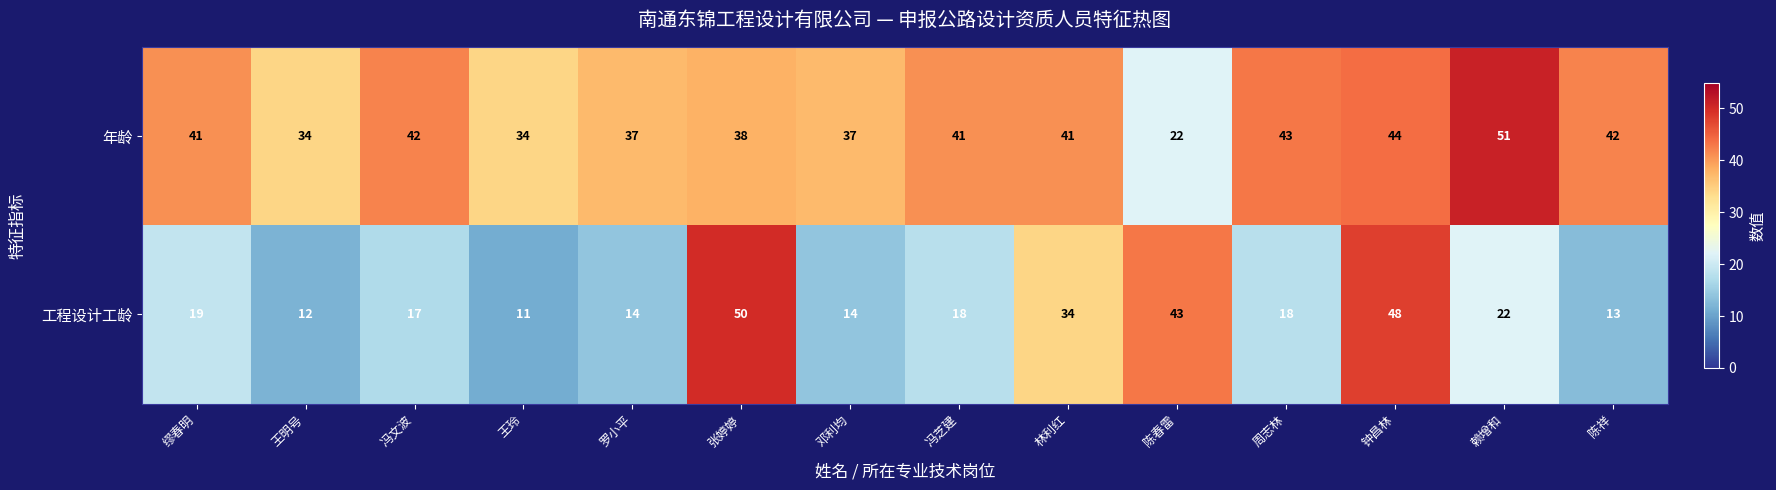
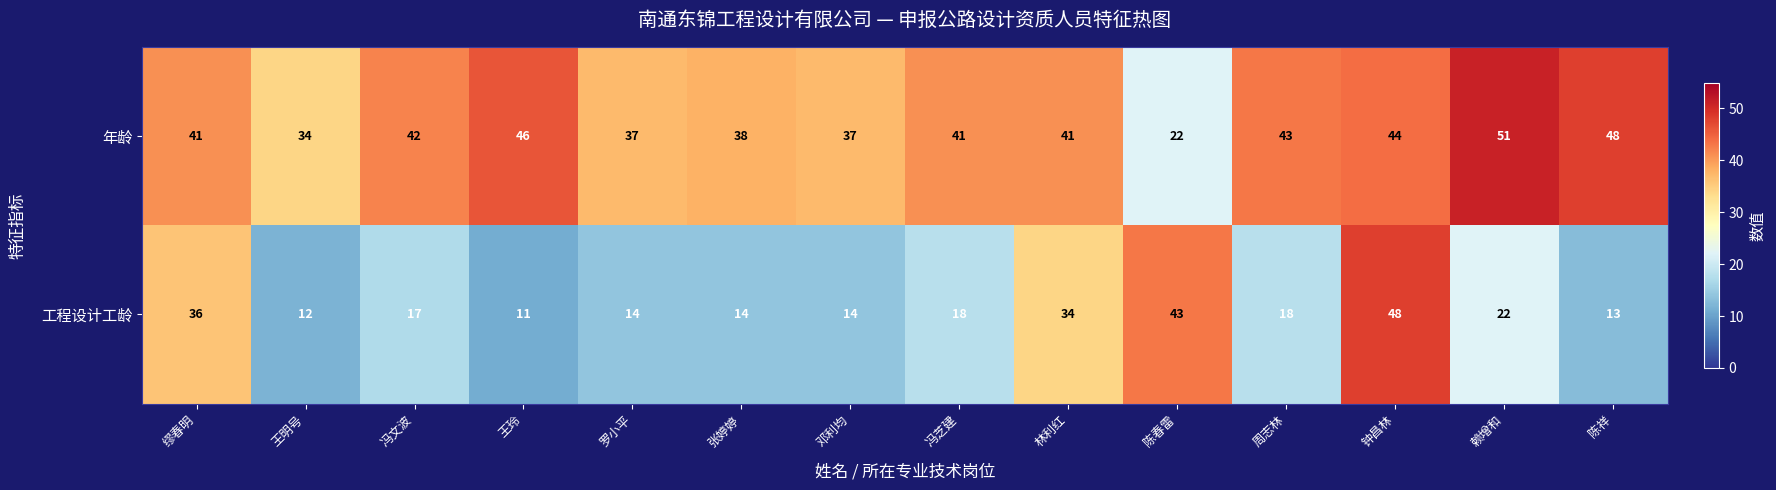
年龄, 王玲: 34 -> 46
年龄, 陈祥: 42 -> 48
工程设计工龄, 缪春明: 19 -> 36
工程设计工龄, 张婷婷: 50 -> 14
